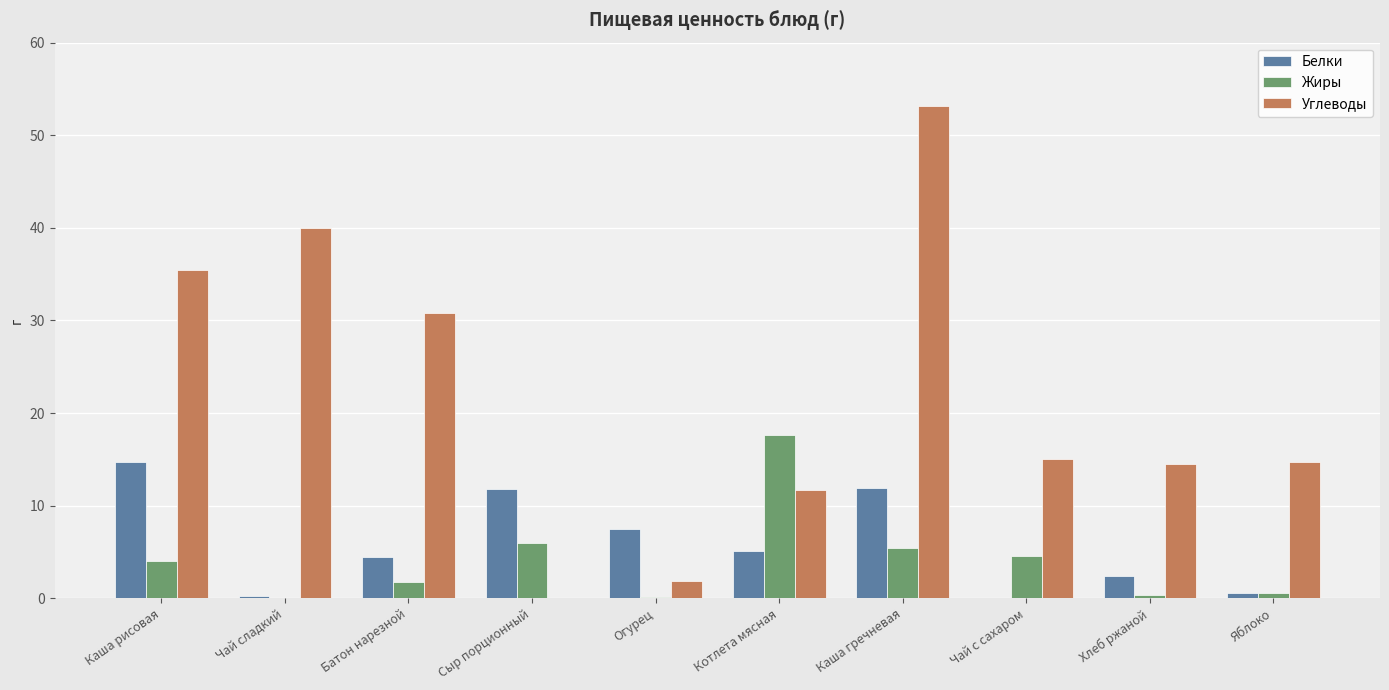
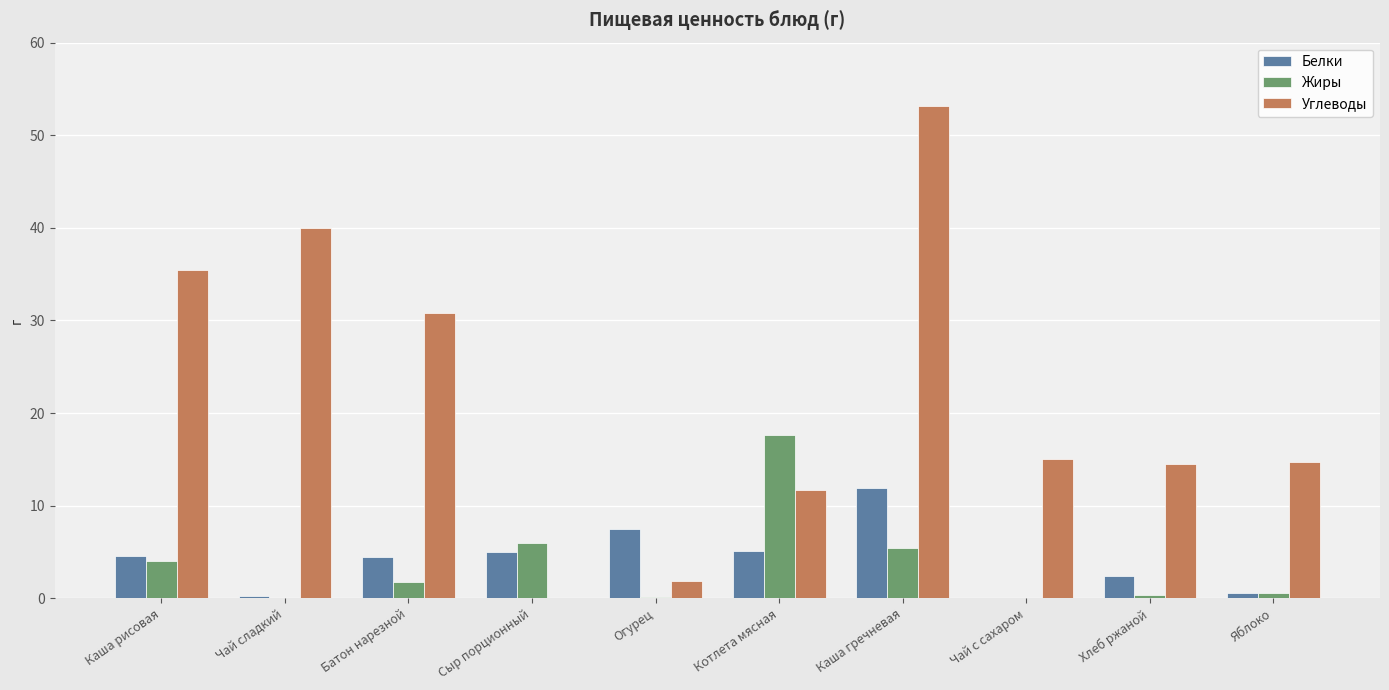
Белки, Каша рисовая: 15 -> 5
Белки, Сыр порционный: 12 -> 5
Жиры, Чай с сахаром: 5 -> 0
